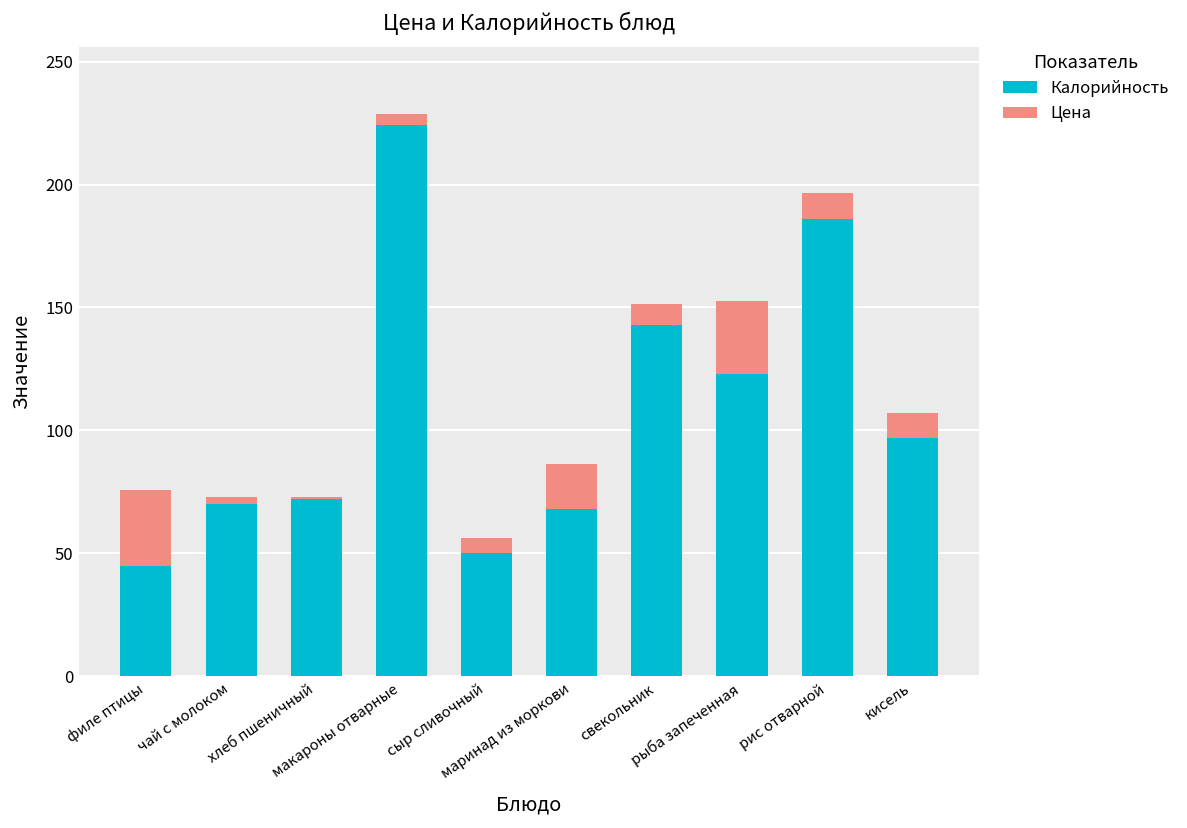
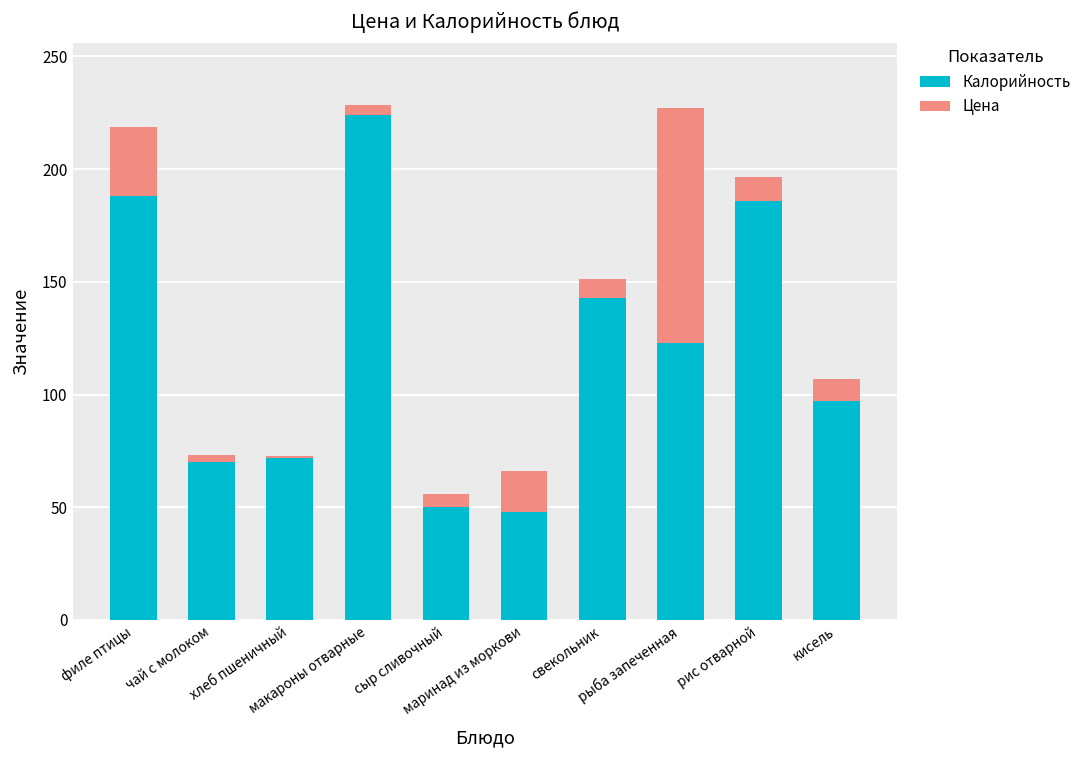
Калорийность, филе птицы: 45 -> 188
Калорийность, маринад из моркови: 68 -> 48
Цена, рыба запеченная: 29 -> 104
